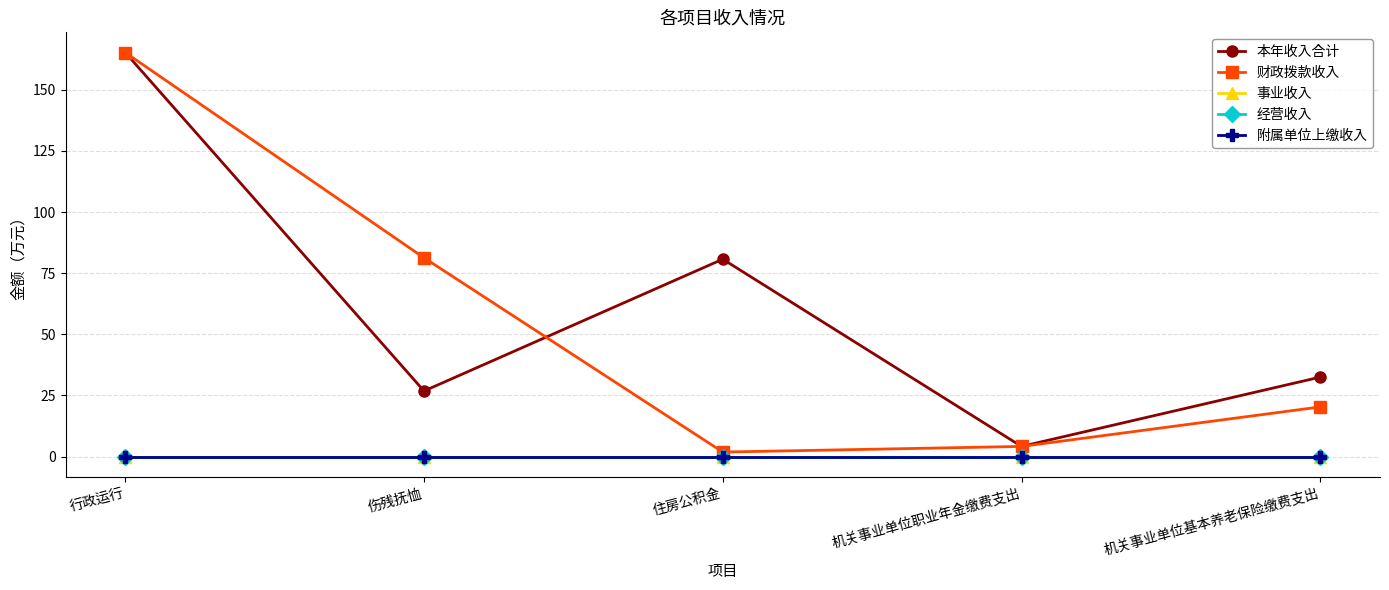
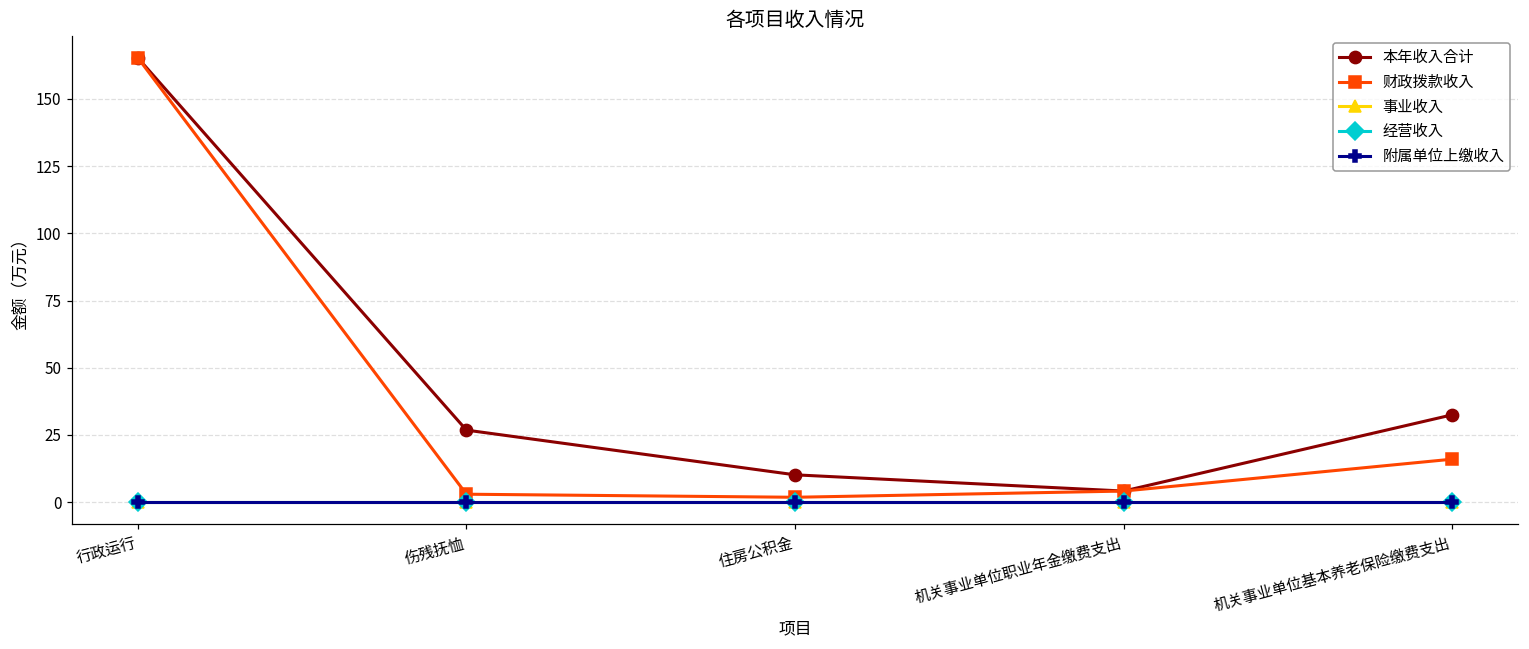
财政拨款收入, 伤残抚恤: 81 -> 3
本年收入合计, 住房公积金: 81 -> 10
财政拨款收入, 机关事业单位基本养老保险缴费支出: 20 -> 16
